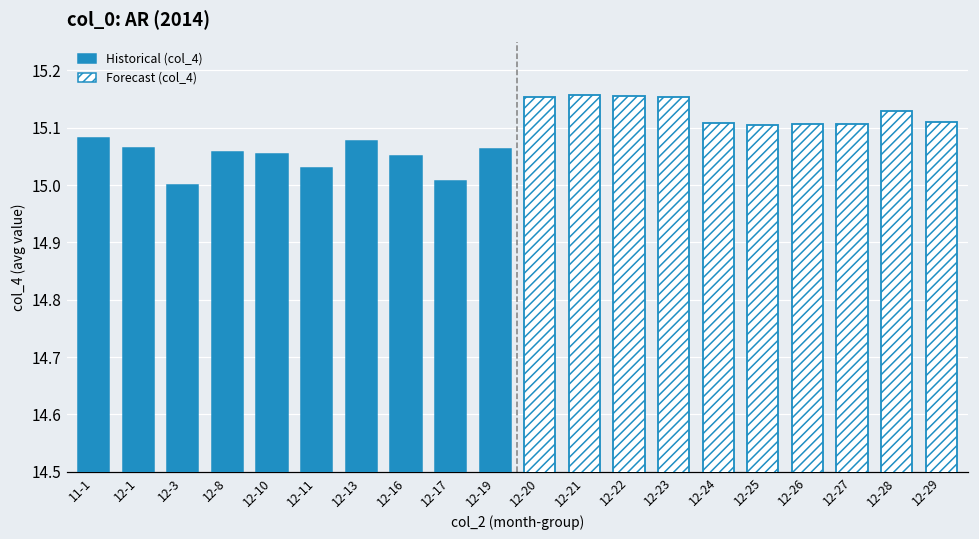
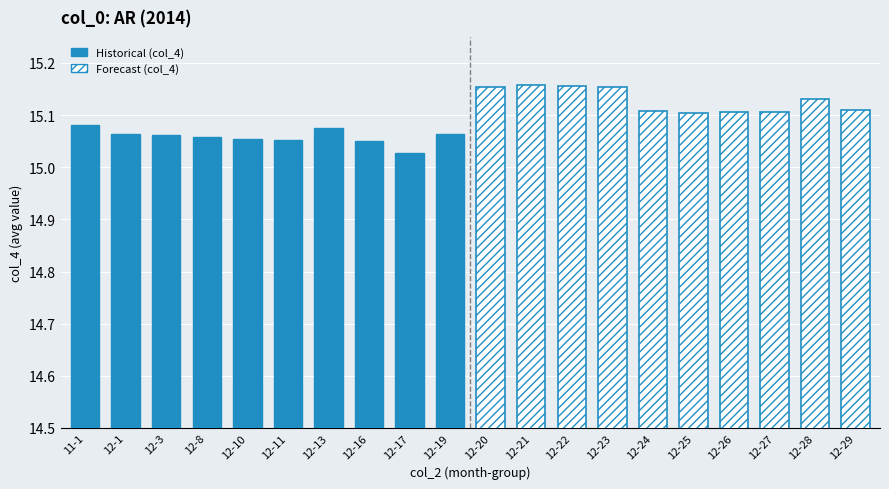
Historical (col_4), 12-3: 15.00 -> 15.06
Historical (col_4), 12-11: 15.03 -> 15.05
Historical (col_4), 12-17: 15.01 -> 15.03
